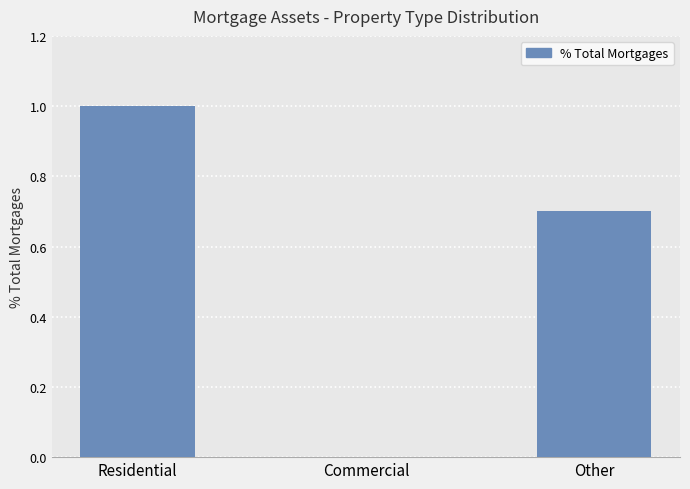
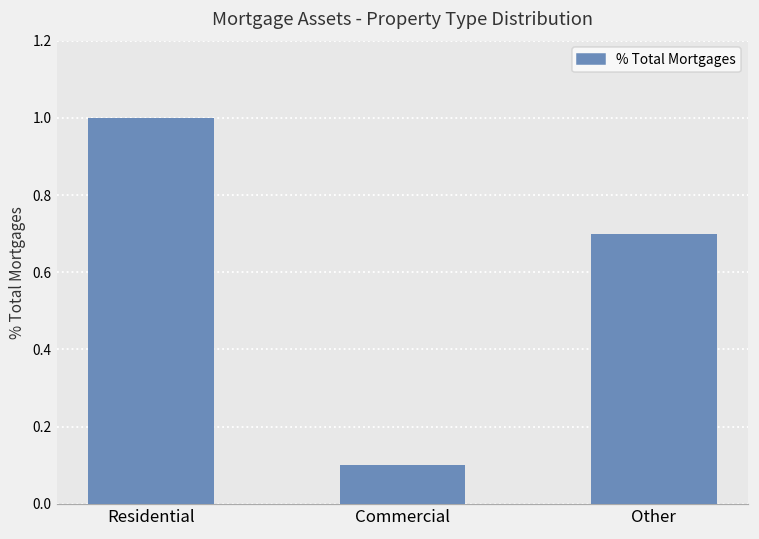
Commercial: 0.0 -> 0.1
